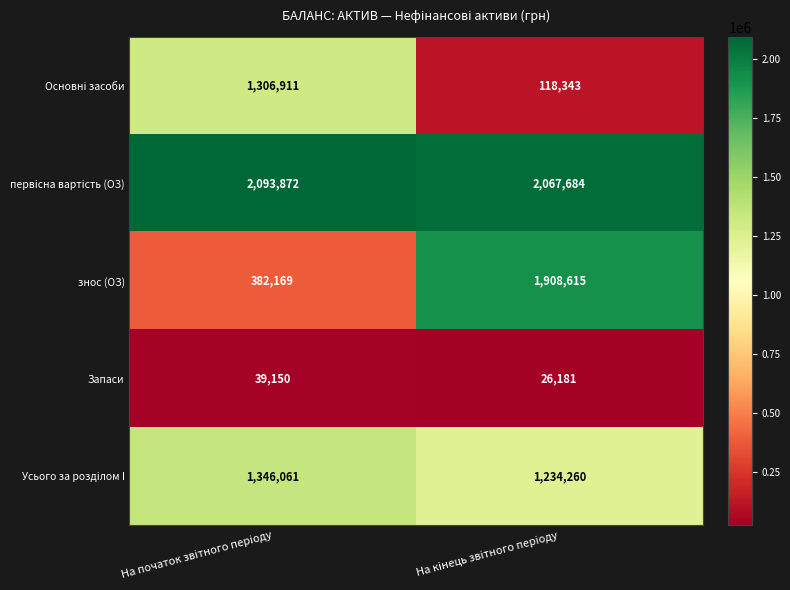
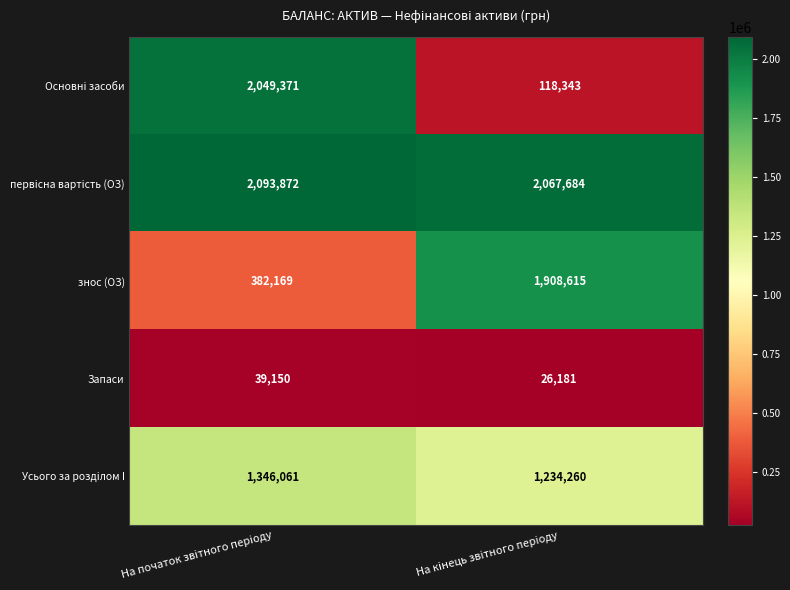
Основні засоби, На початок звітного періоду: 1,306,911 -> 2,049,371
